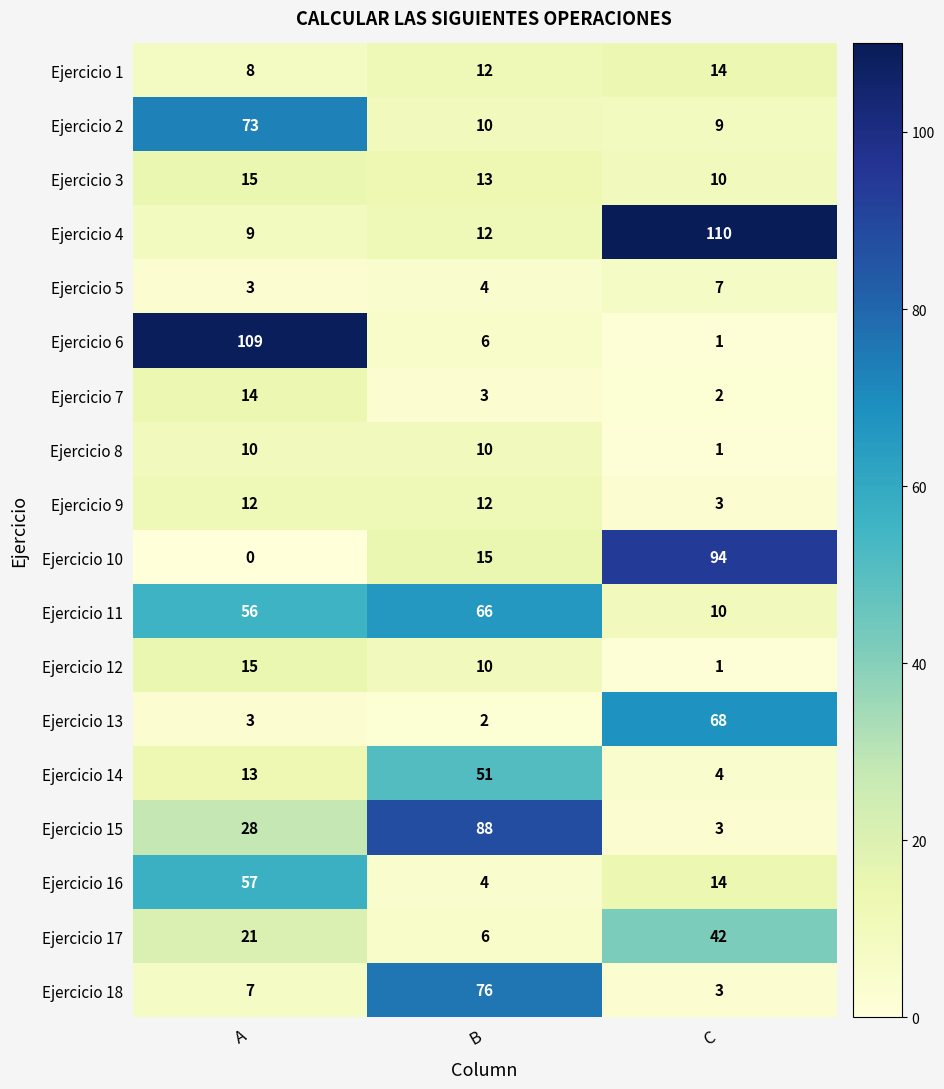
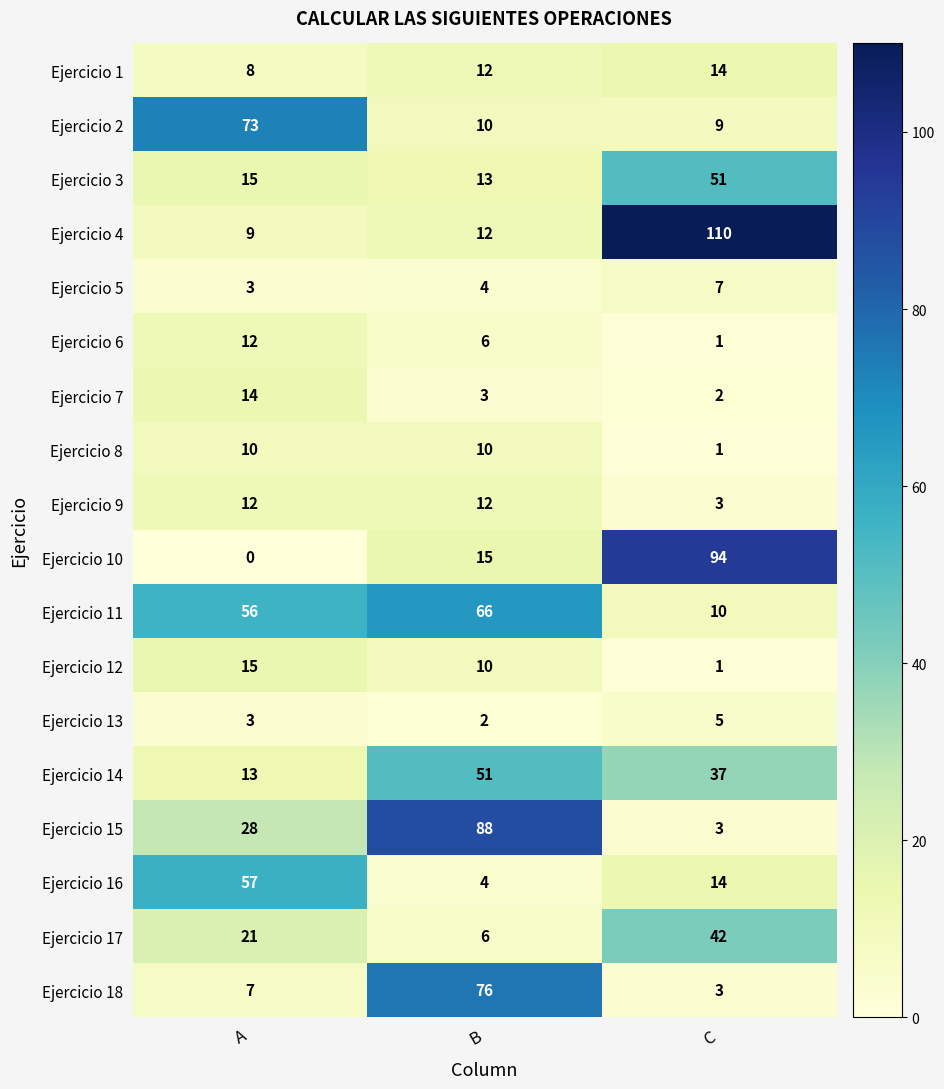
Ejercicio 3, C: 10 -> 51
Ejercicio 6, A: 109 -> 12
Ejercicio 13, C: 68 -> 5
Ejercicio 14, C: 4 -> 37
